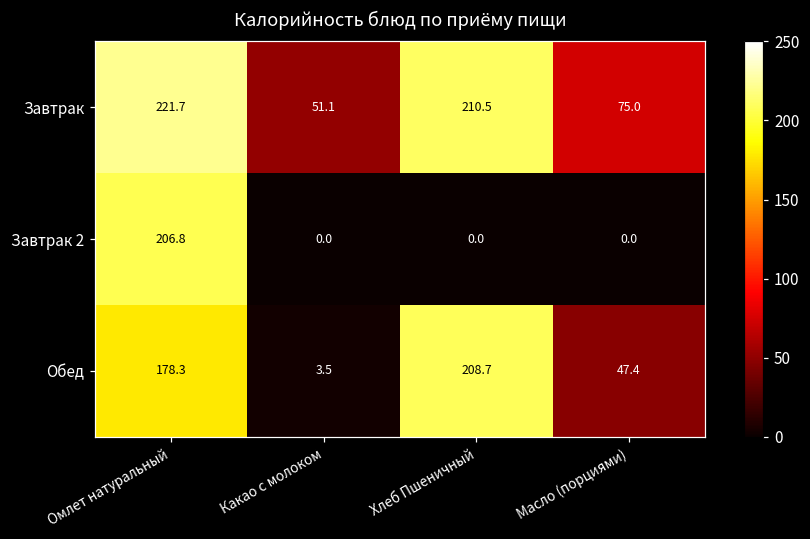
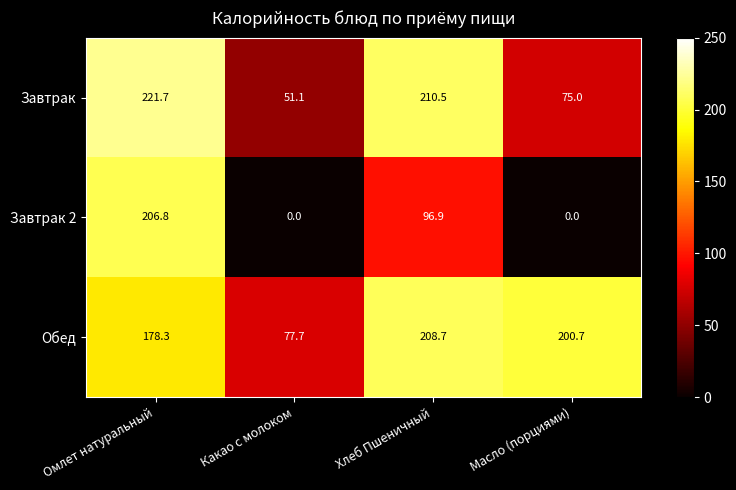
Завтрак 2, Хлеб Пшеничный: 0.0 -> 96.9
Обед, Какао с молоком: 3.5 -> 77.7
Обед, Масло (порциями): 47.4 -> 200.7
